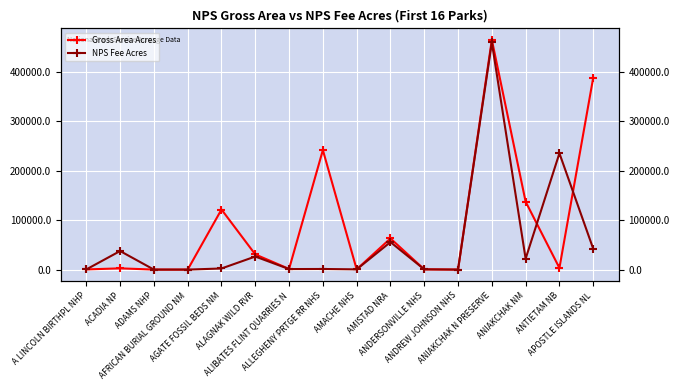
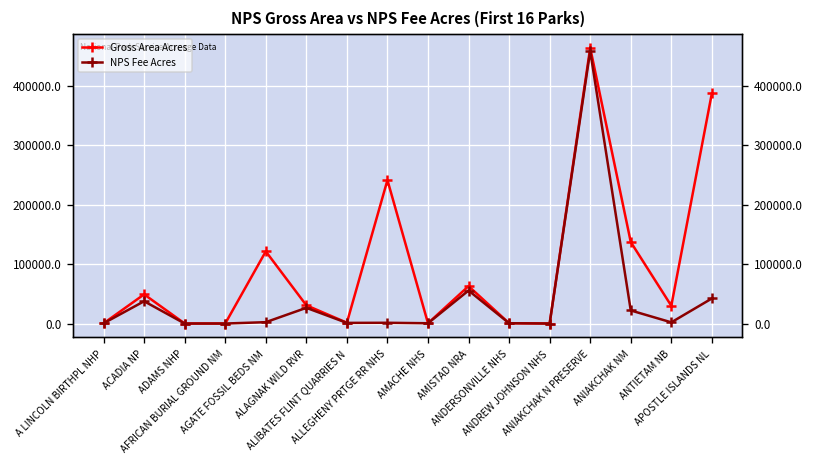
Gross Area Acres, ACADIA NP: 0 -> 50000
Gross Area Acres, ANTIETAM NB: 0 -> 30000
NPS Fee Acres, ANTIETAM NB: 230000 -> 0
